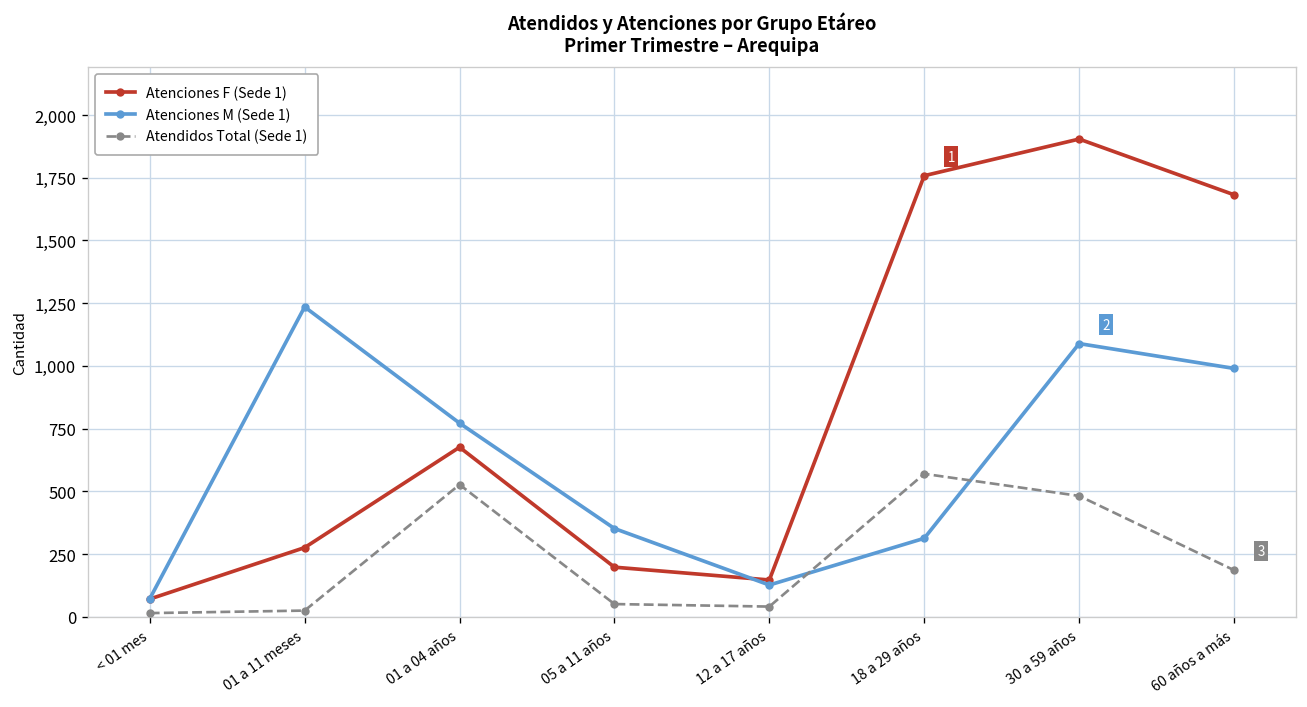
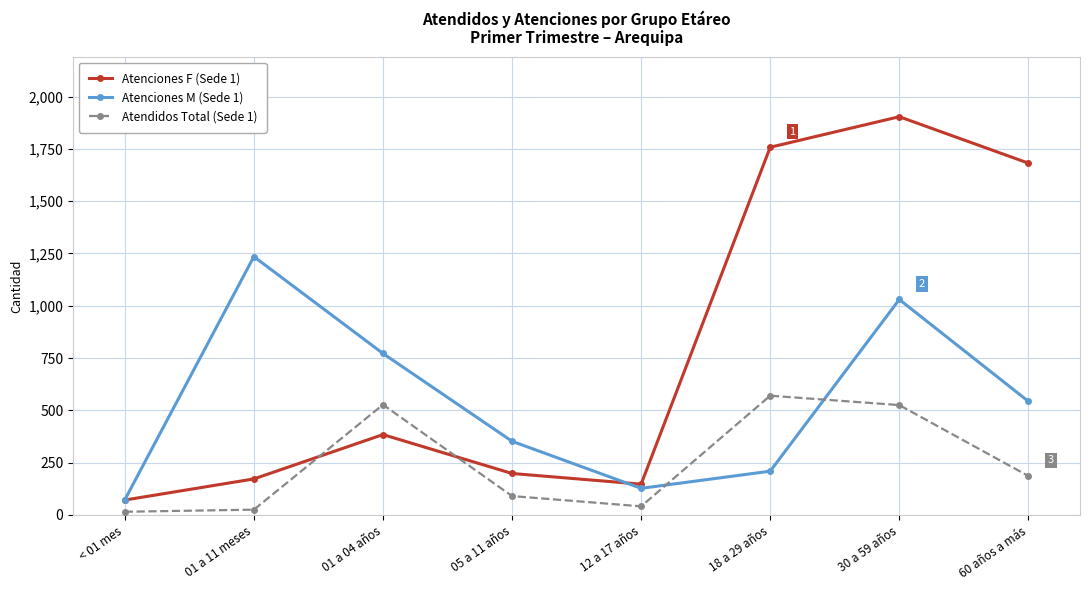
Atenciones F (Sede 1), 01 a 11 meses: 280 -> 170
Atenciones F (Sede 1), 01 a 04 años: 680 -> 380
Atendidos Total (Sede 1), 05 a 11 años: 50 -> 90
Atenciones M (Sede 1), 18 a 29 años: 310 -> 210
Atenciones M (Sede 1), 30 a 59 años: 1,090 -> 1,030
Atendidos Total (Sede 1), 30 a 59 años: 480 -> 530
Atenciones M (Sede 1), 60 años a más: 990 -> 540
